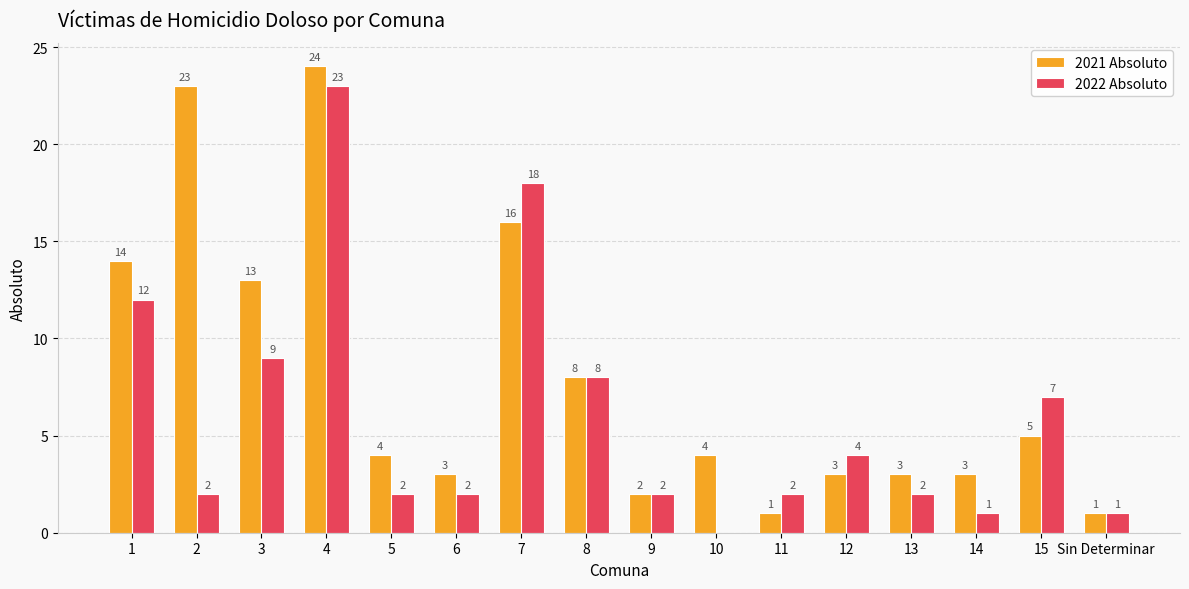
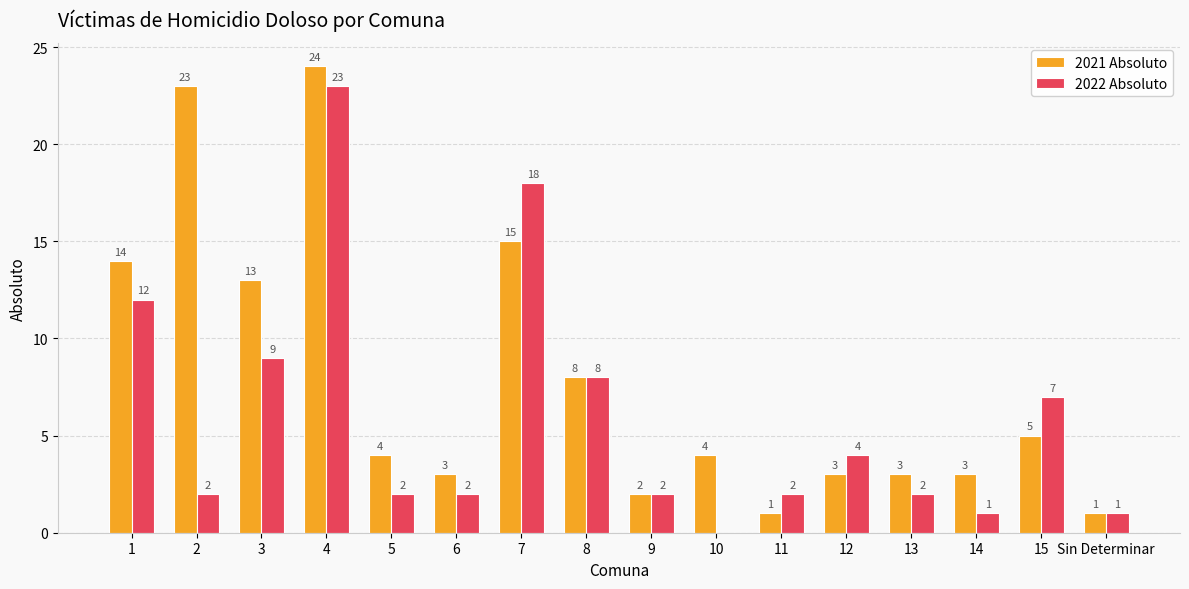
2021 Absoluto, 7: 16 -> 15
